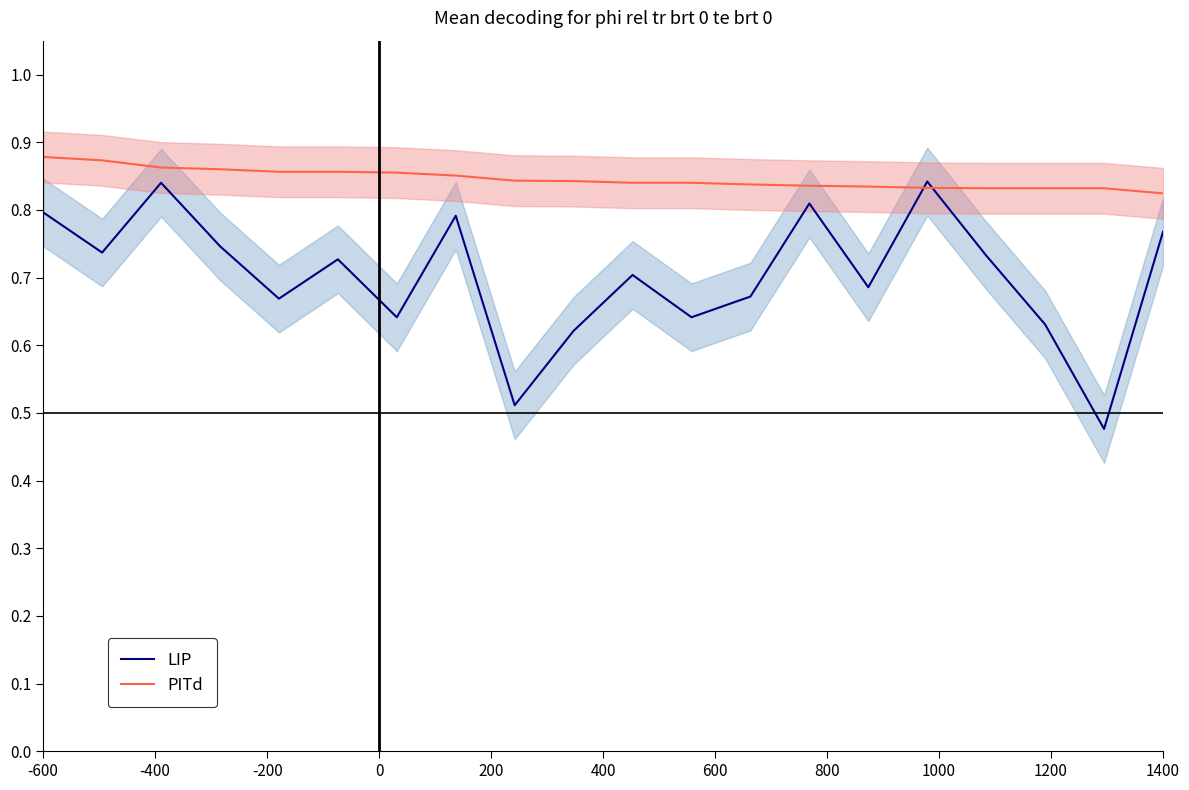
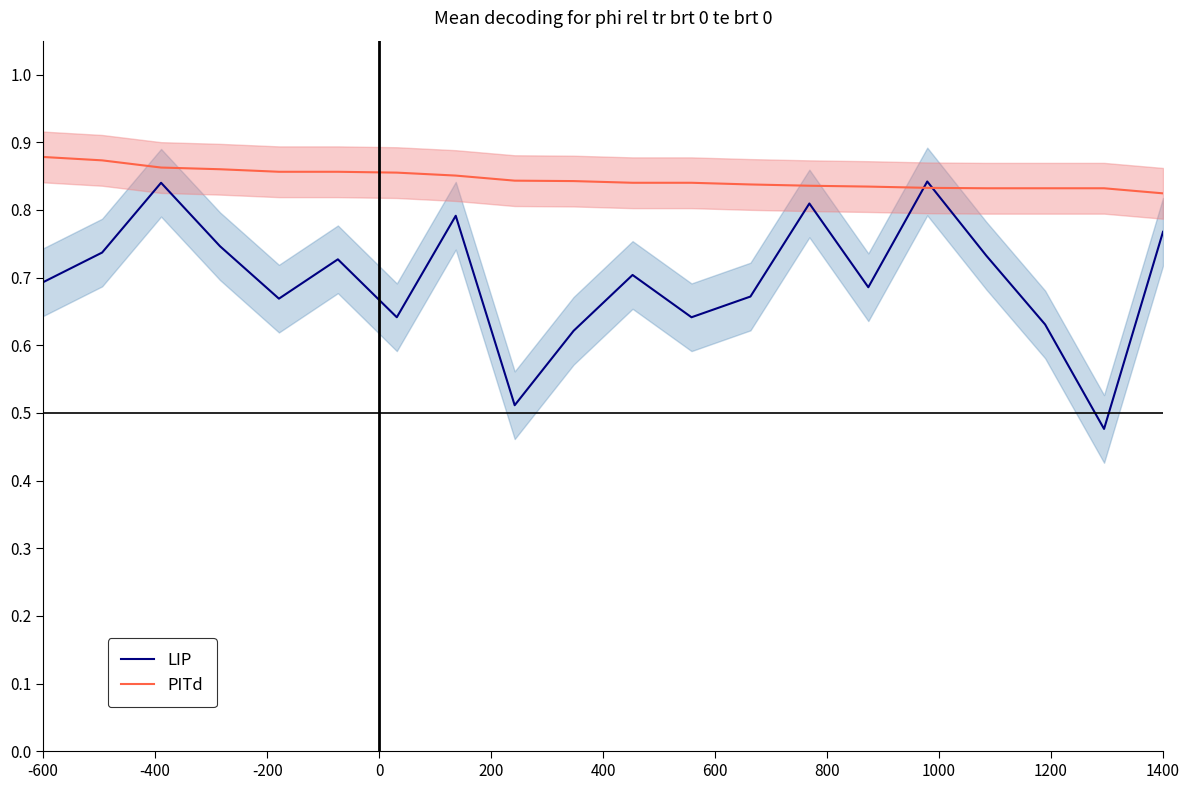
LIP, -600: 0.80 -> 0.69
